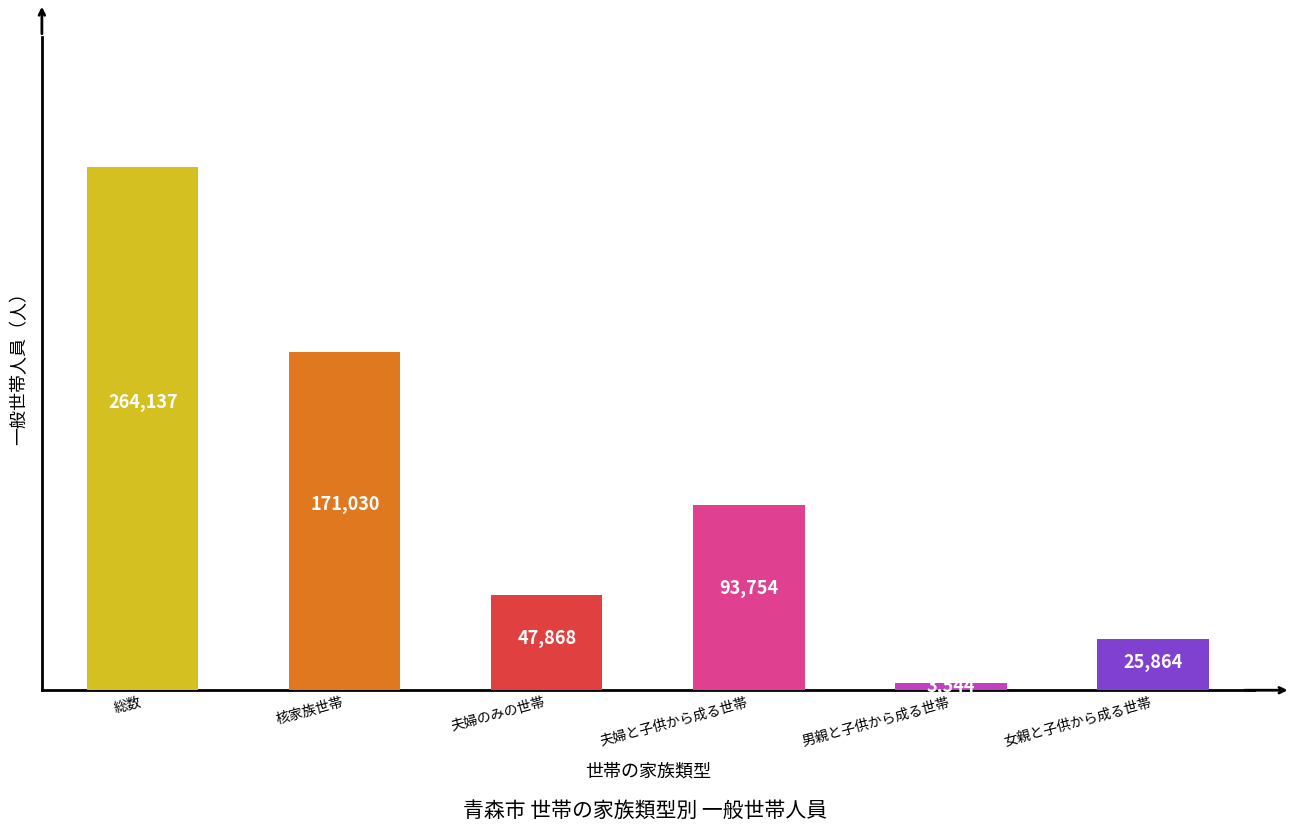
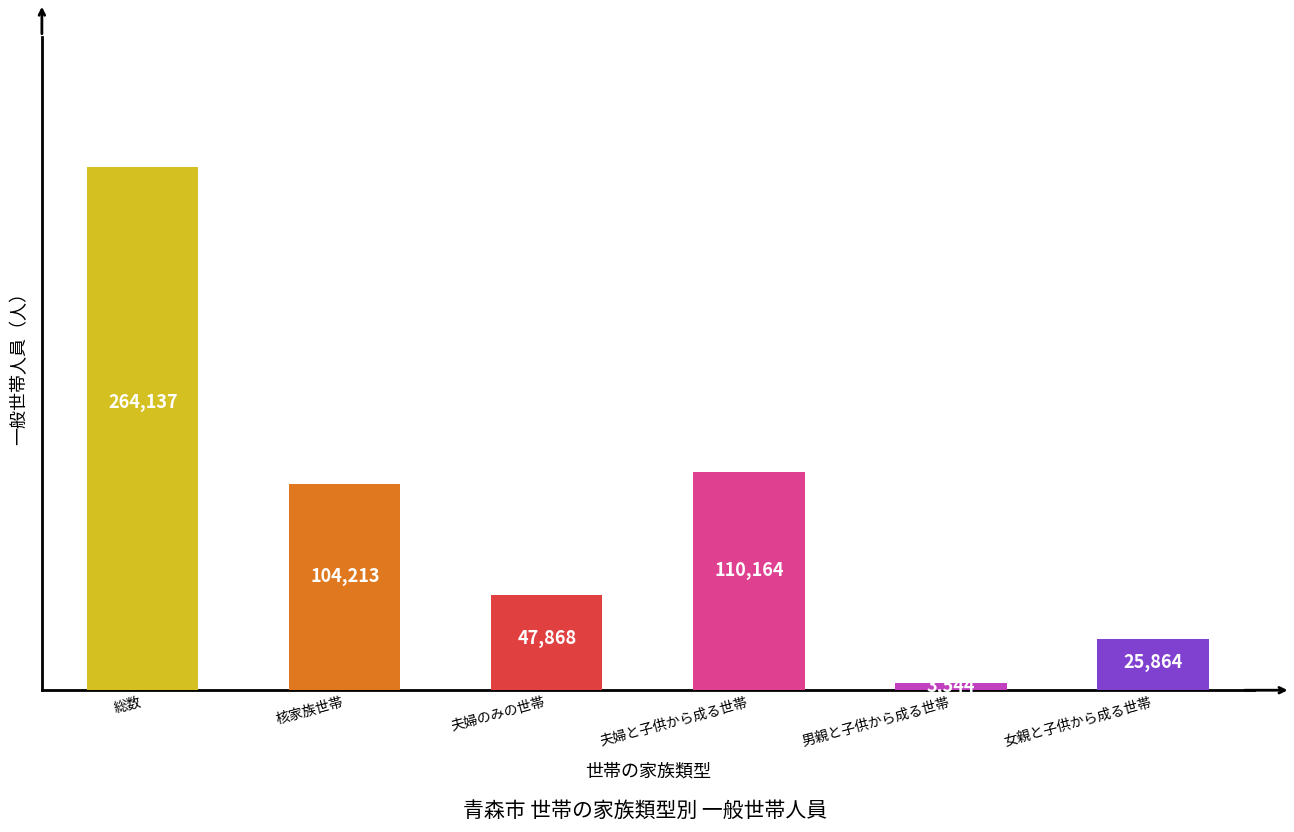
核家族世帯: 171,030 -> 104,213
夫婦と子供から成る世帯: 93,754 -> 110,164
